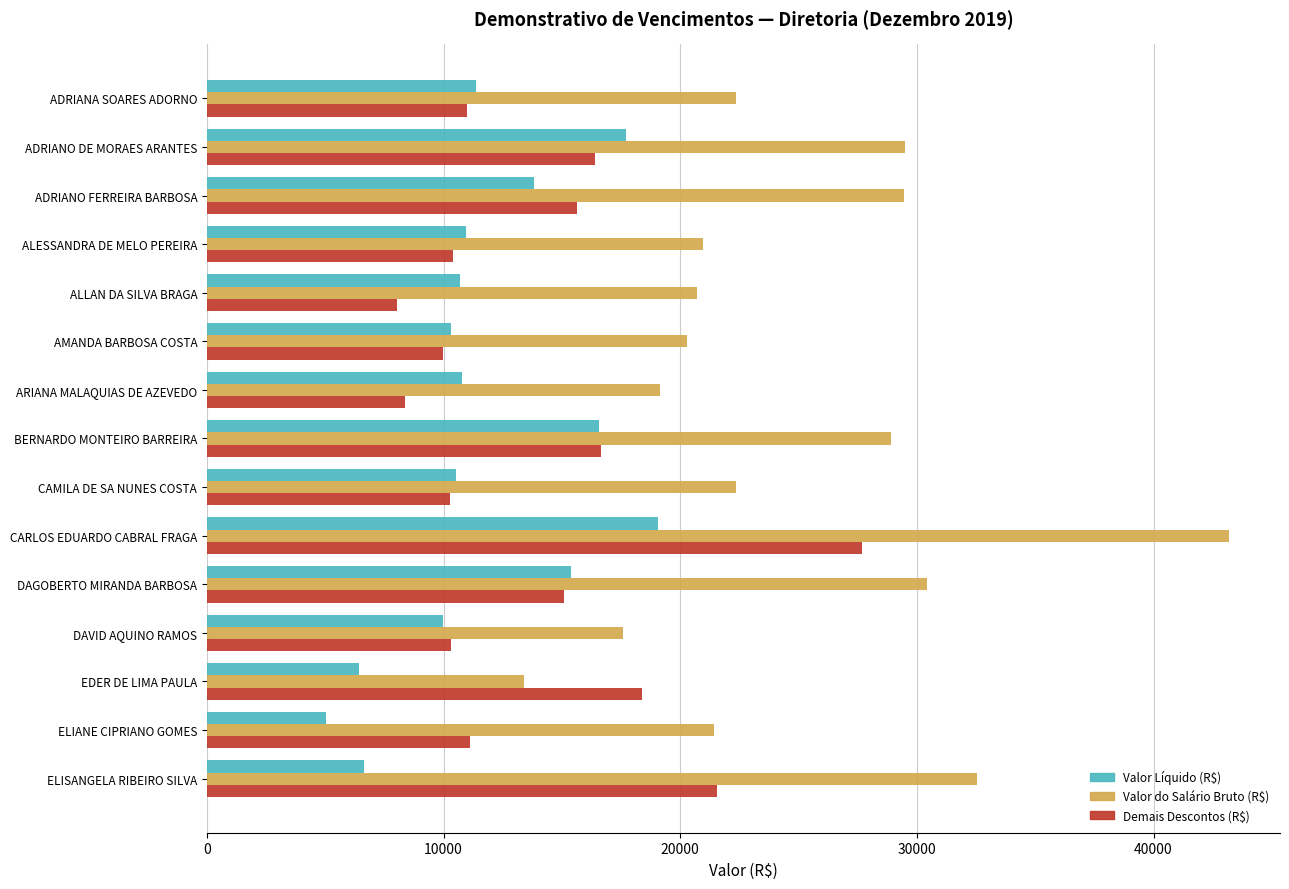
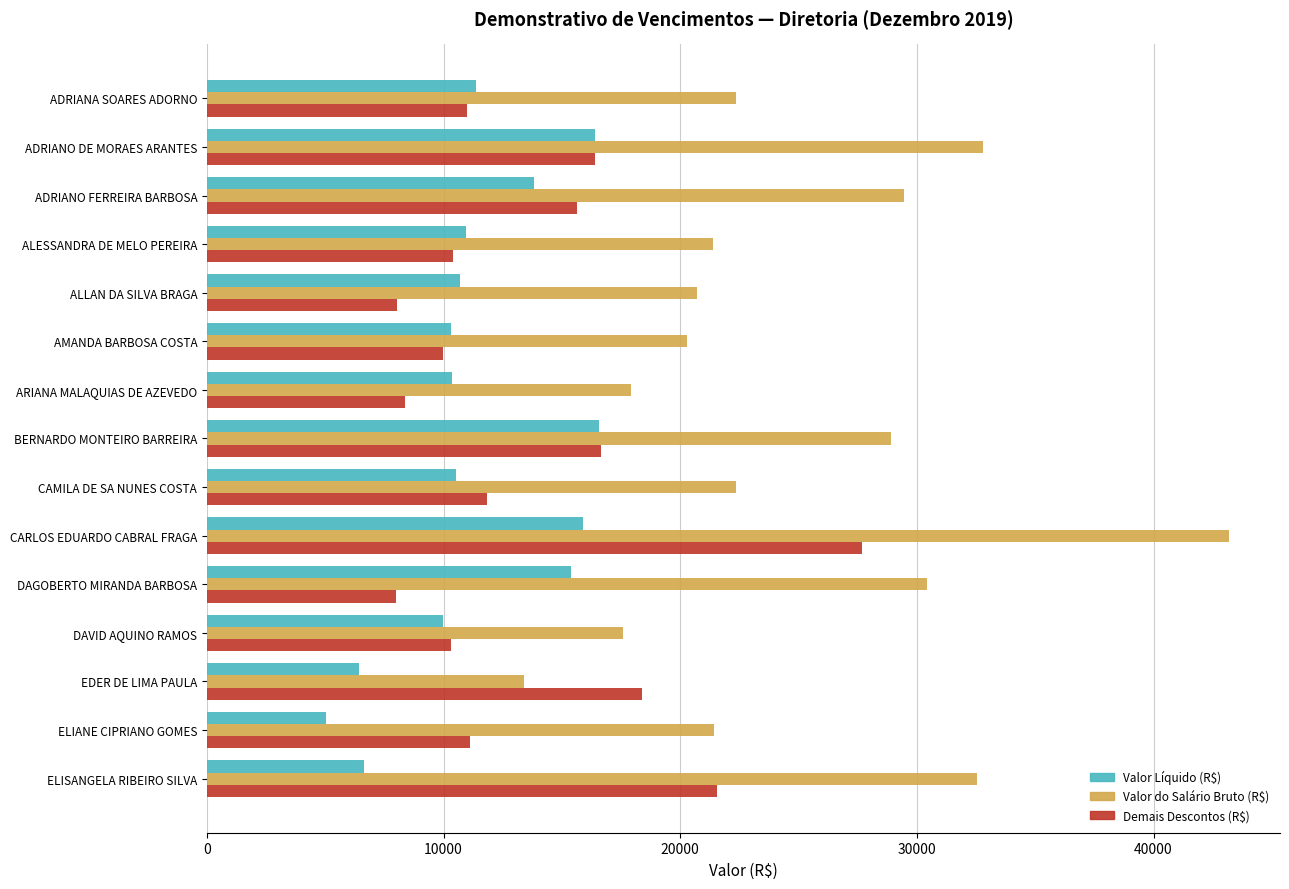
Valor Líquido (R$), ADRIANO DE MORAES ARANTES: 17700 -> 16400
Valor do Salário Bruto (R$), ADRIANO DE MORAES ARANTES: 29500 -> 32800
Valor do Salário Bruto (R$), ALESSANDRA DE MELO PEREIRA: 20900 -> 21400
Valor Líquido (R$), ARIANA MALAQUIAS DE AZEVEDO: 10800 -> 10400
Valor do Salário Bruto (R$), ARIANA MALAQUIAS DE AZEVEDO: 19200 -> 17900
Demais Descontos (R$), CAMILA DE SA NUNES COSTA: 10300 -> 11800
Valor Líquido (R$), CARLOS EDUARDO CABRAL FRAGA: 19100 -> 15900
Demais Descontos (R$), DAGOBERTO MIRANDA BARBOSA: 15100 -> 8000
